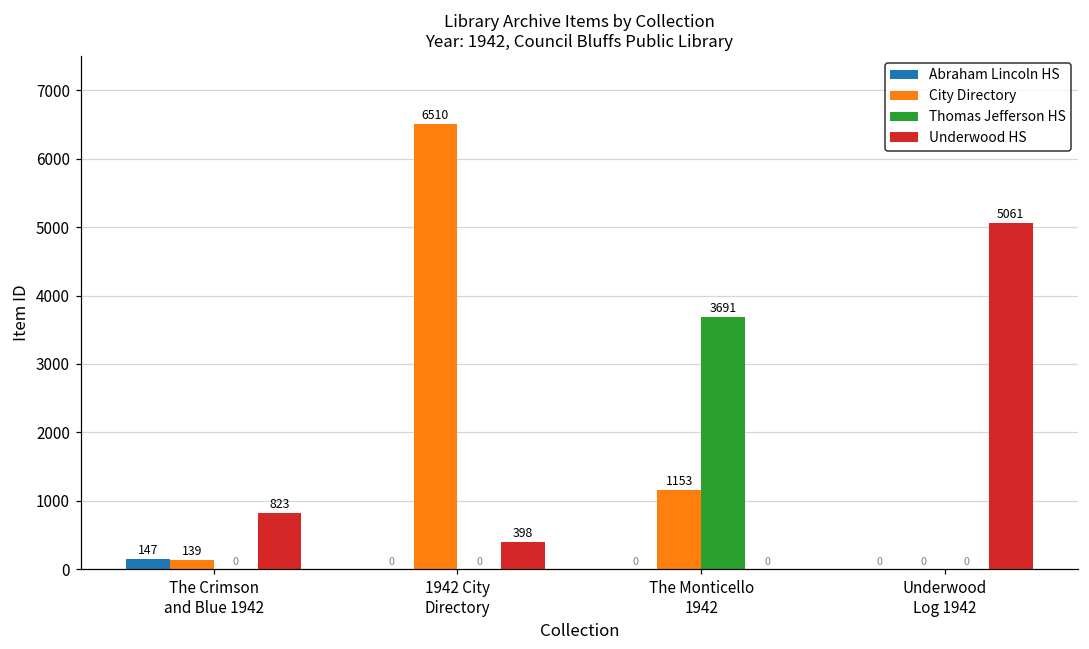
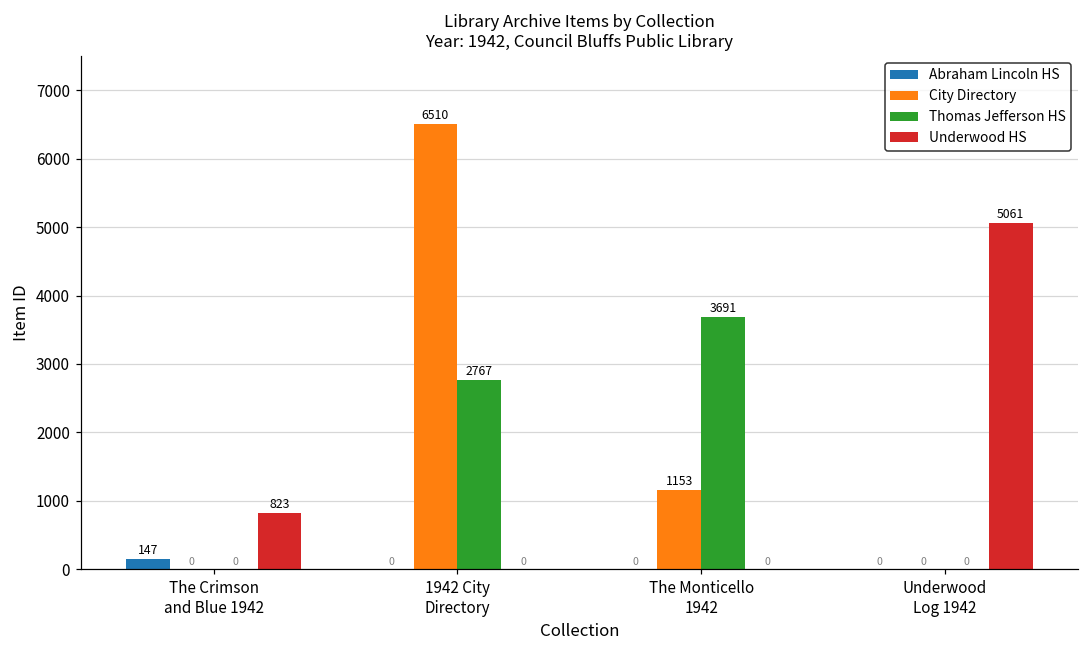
City Directory, The Crimson and Blue 1942: 139 -> 0
Thomas Jefferson HS, 1942 City Directory: 0 -> 2767
Underwood HS, 1942 City Directory: 398 -> 0
